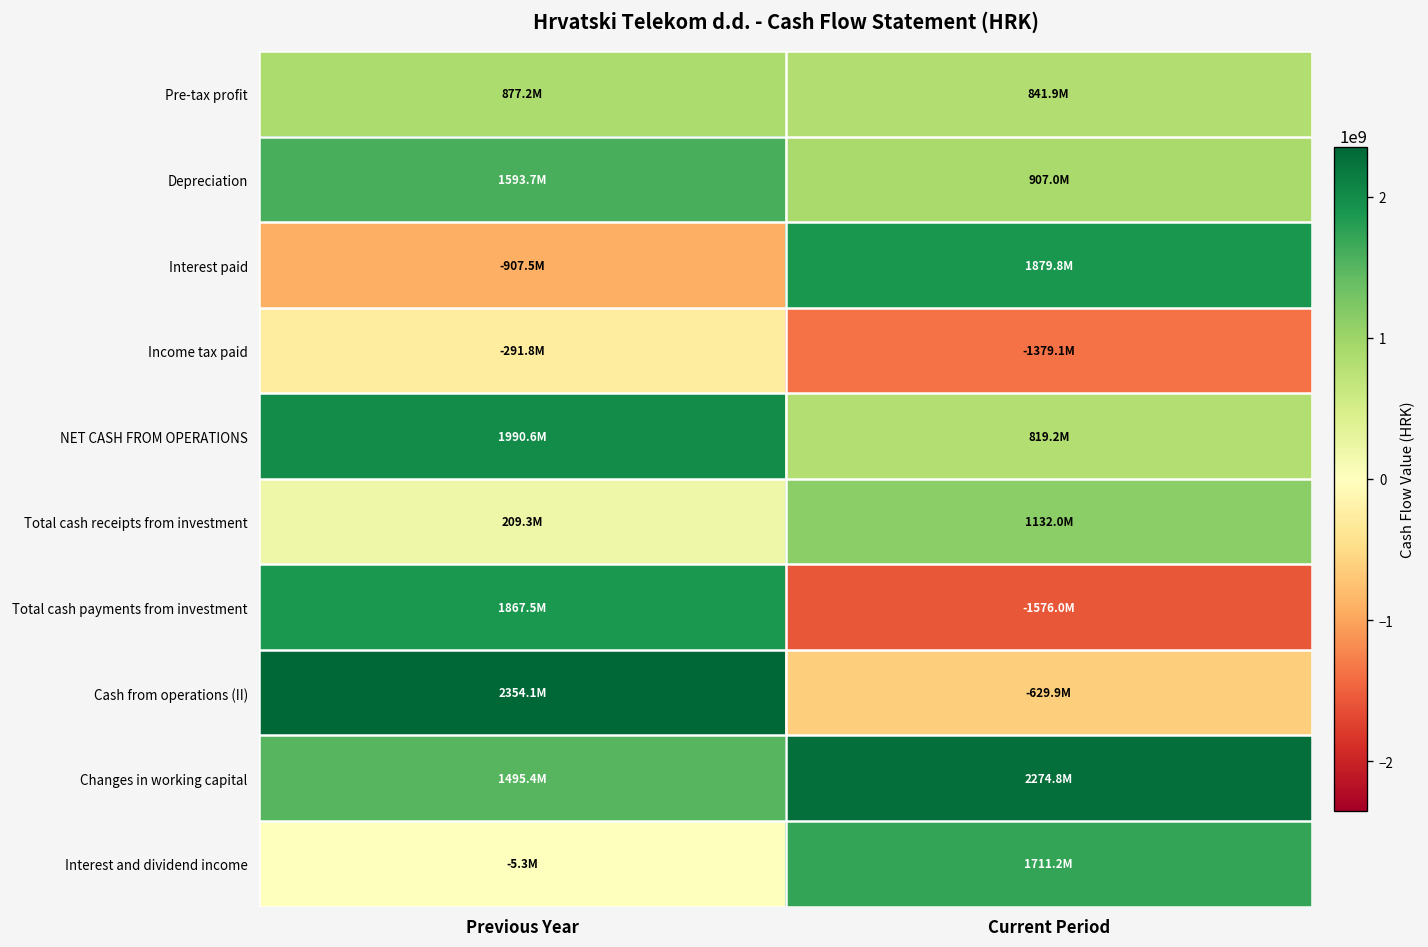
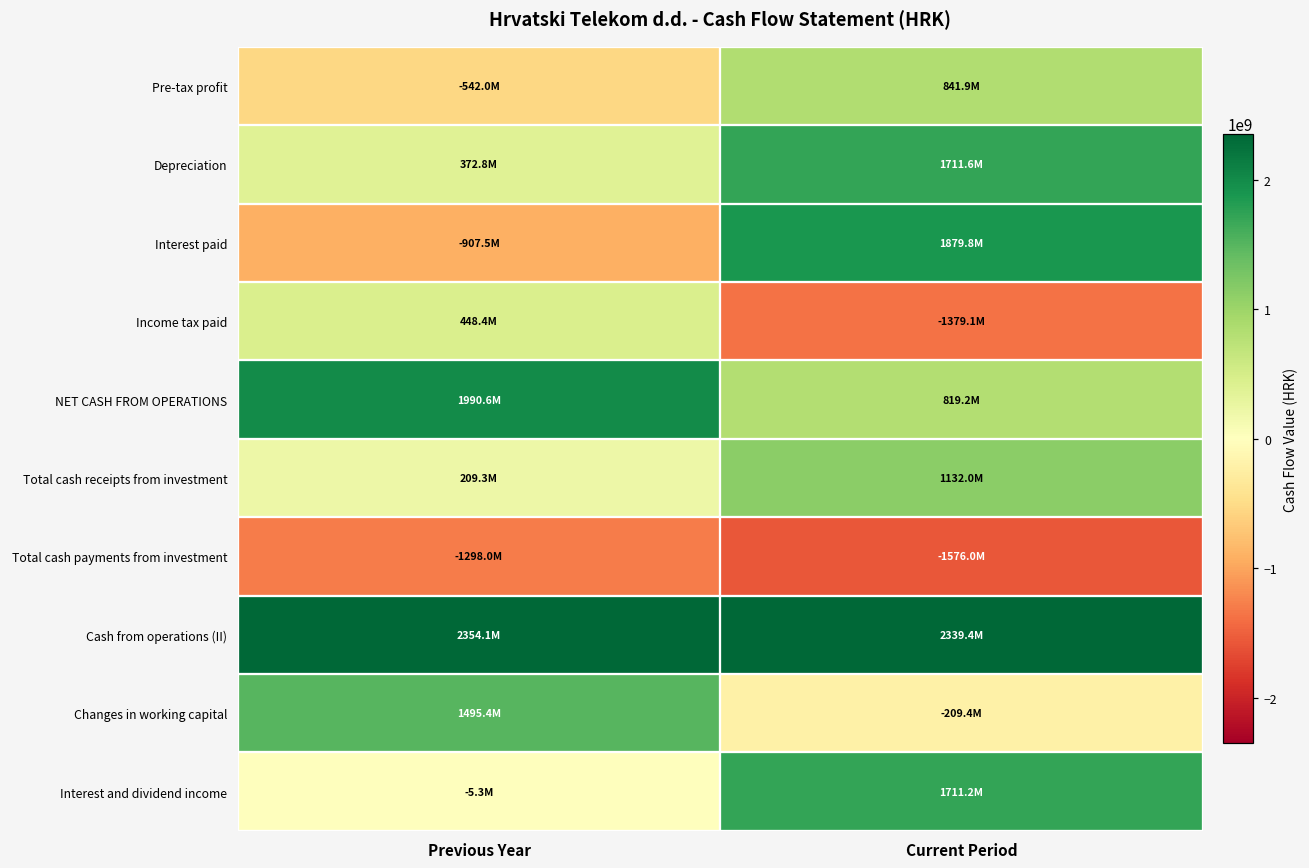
Pre-tax profit, Previous Year: 877.2M -> -542.0M
Depreciation, Previous Year: 1593.7M -> 372.8M
Depreciation, Current Period: 907.0M -> 1711.6M
Income tax paid, Previous Year: -291.8M -> 448.4M
Total cash payments from investment, Previous Year: 1867.5M -> -1298.0M
Cash from operations (II), Current Period: -629.9M -> 2339.4M
Changes in working capital, Current Period: 2274.8M -> -209.4M
